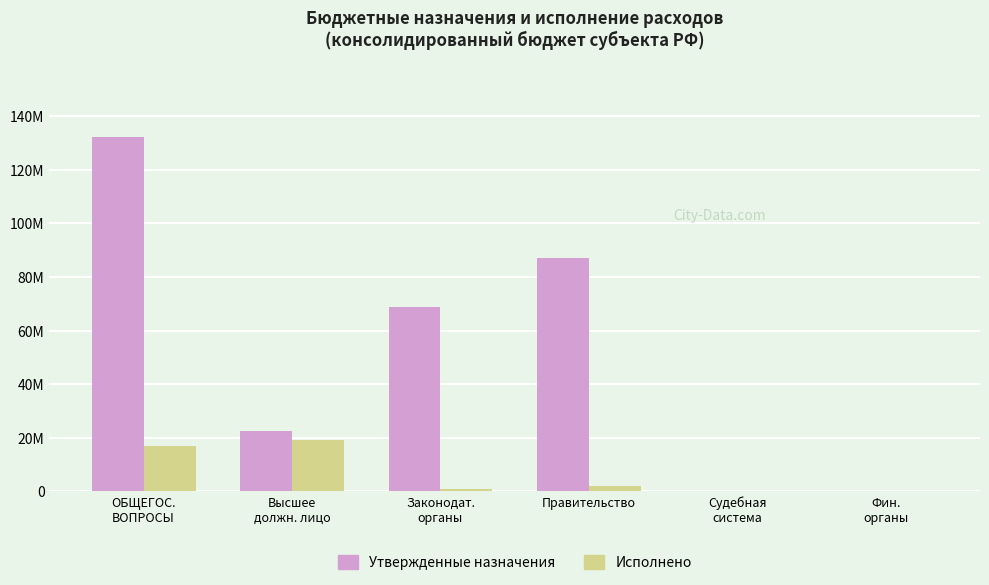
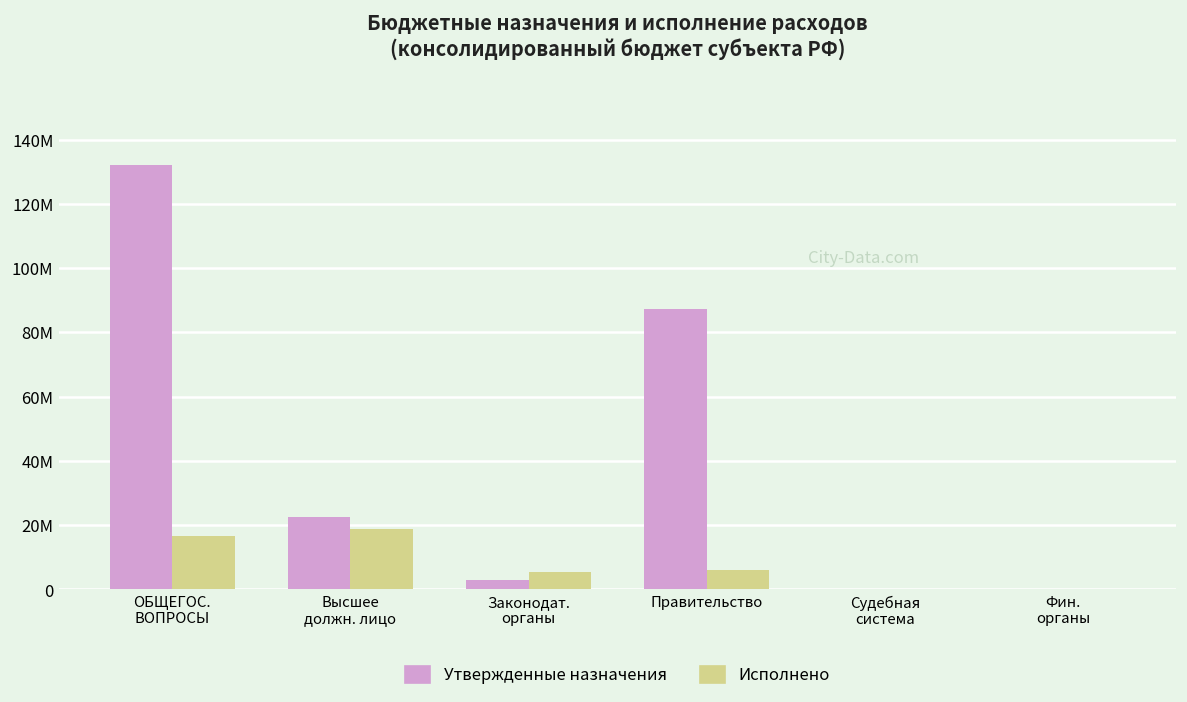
Утвержденные назначения, Законодат. органы: 69000000 -> 3000000
Исполнено, Законодат. органы: 1000000 -> 5000000
Исполнено, Правительство: 2000000 -> 6000000
